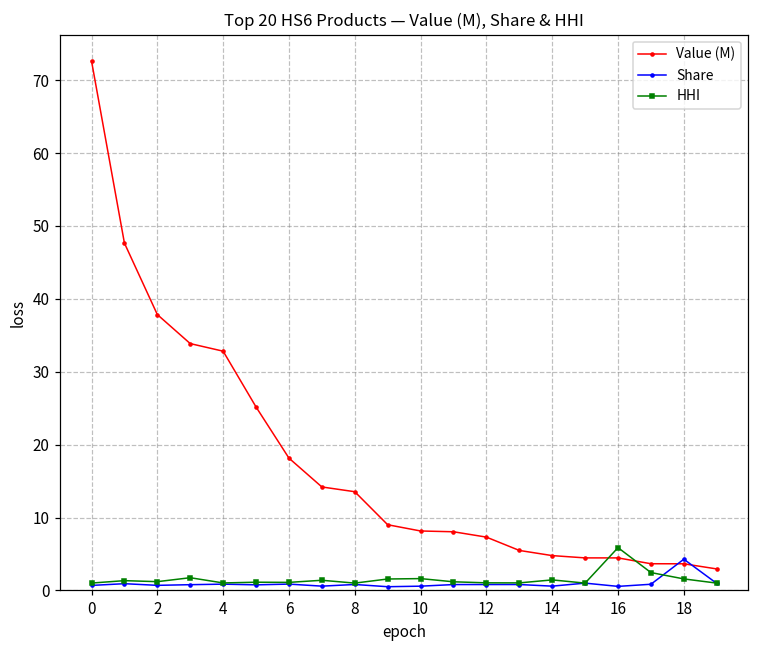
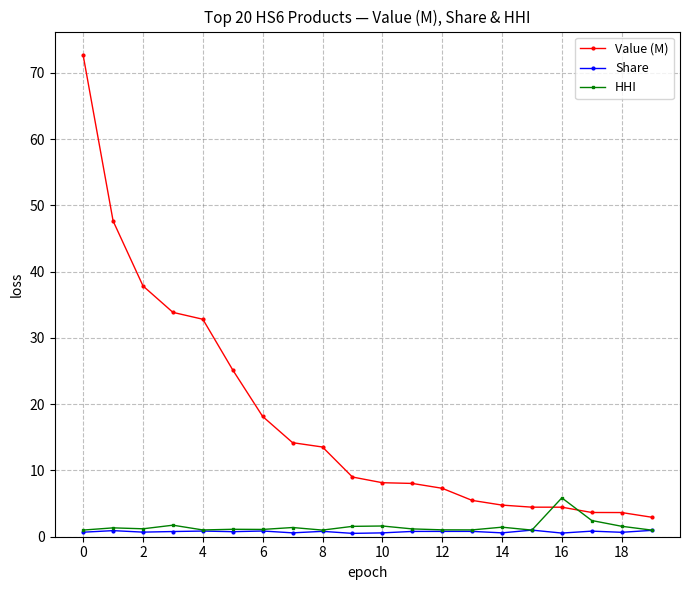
Share, 18: 4 -> 1
